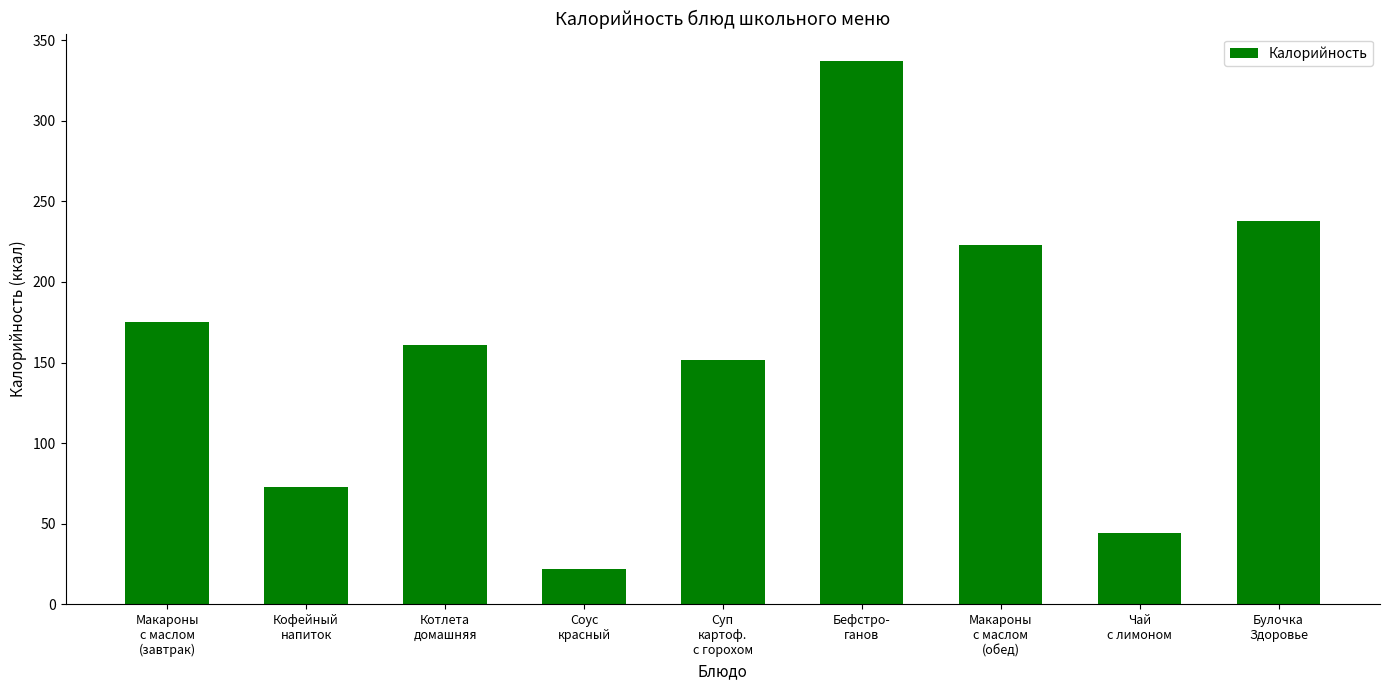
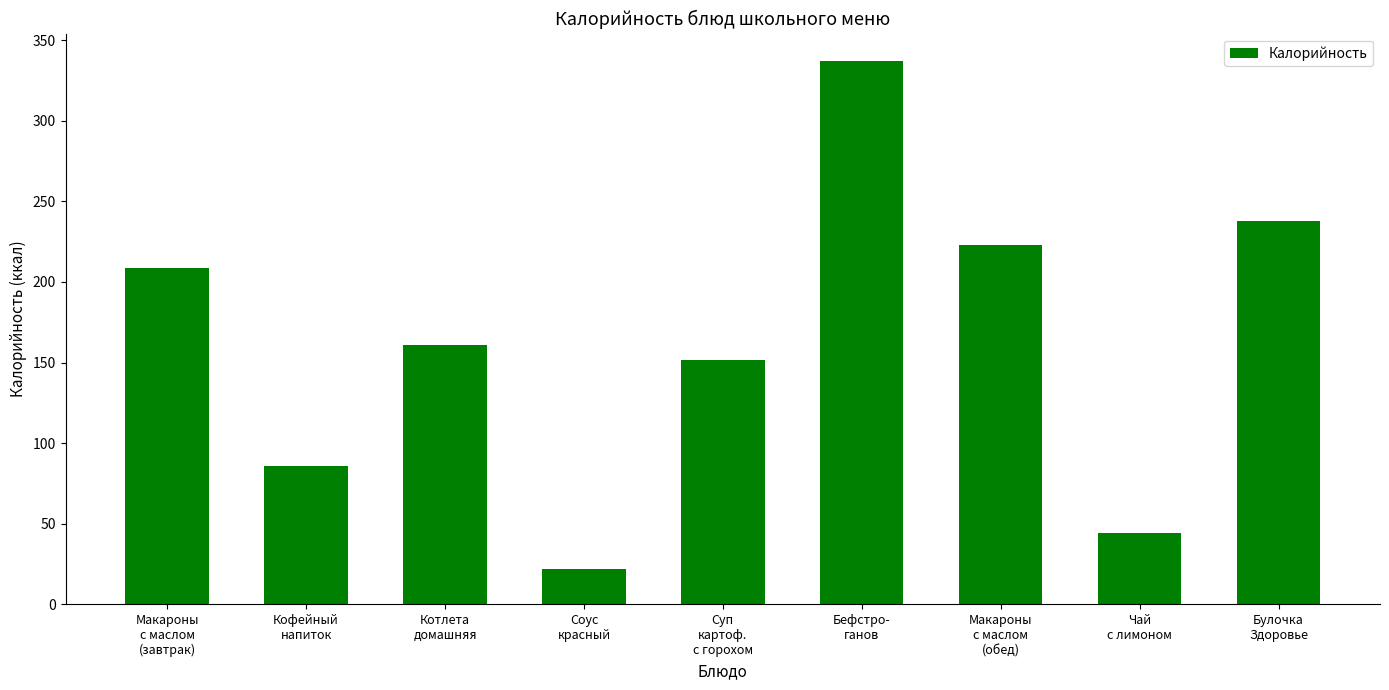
Макароны с маслом (завтрак): 175 -> 209
Кофейный напиток: 73 -> 86
